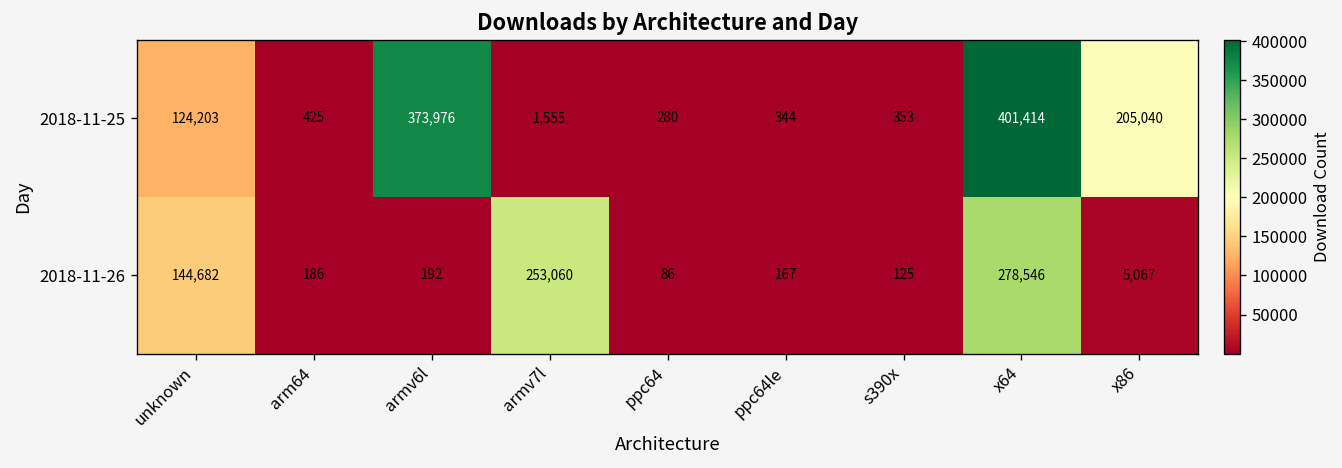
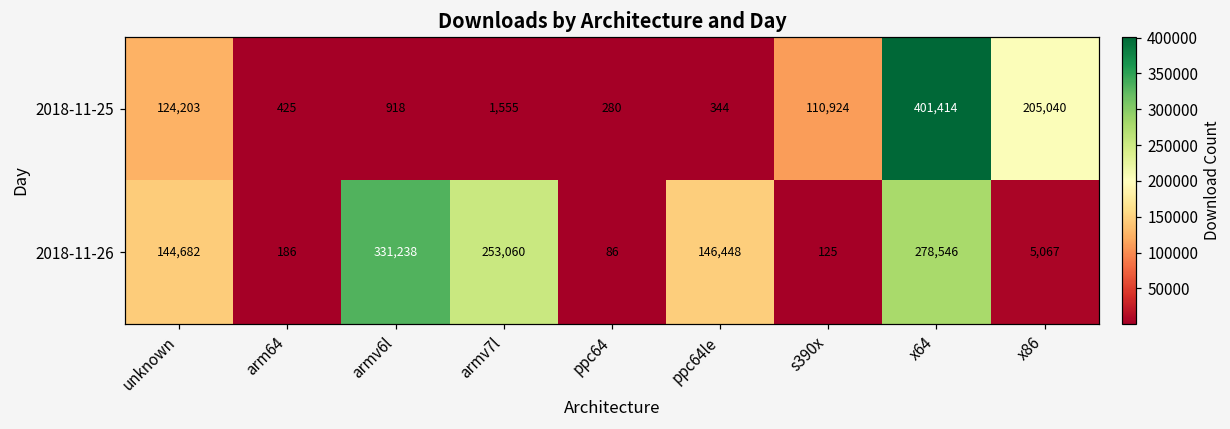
2018-11-25, armv6l: 373,976 -> 918
2018-11-25, s390x: 353 -> 110,924
2018-11-26, armv6l: 192 -> 331,238
2018-11-26, ppc64le: 167 -> 146,448
